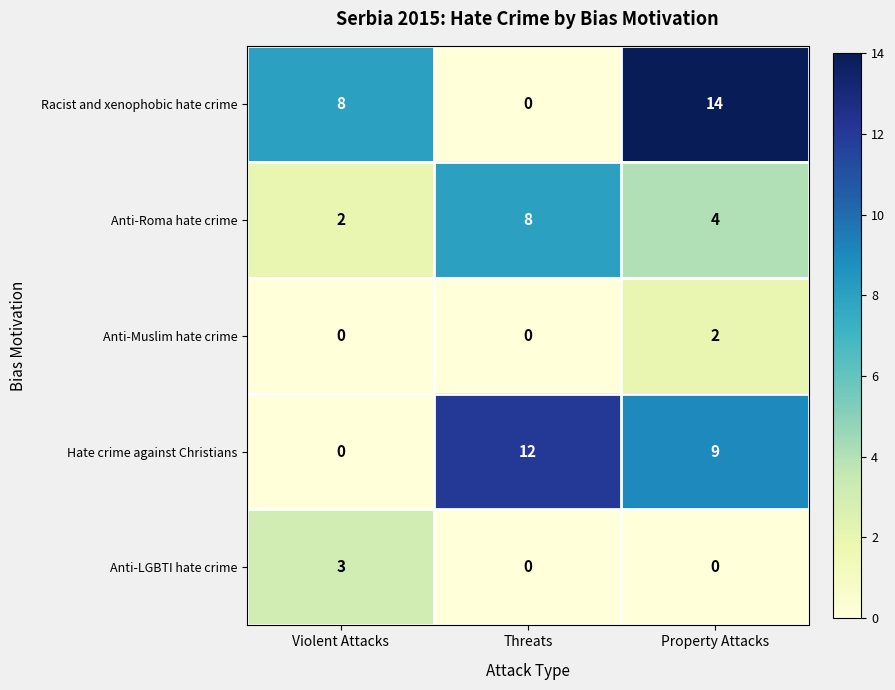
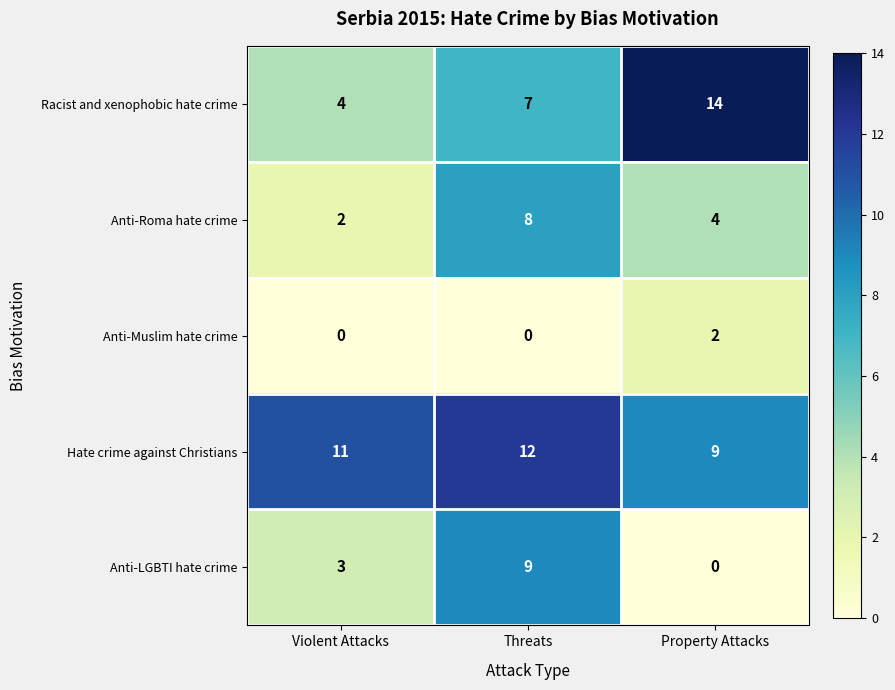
Racist and xenophobic hate crime, Violent Attacks: 8 -> 4
Racist and xenophobic hate crime, Threats: 0 -> 7
Hate crime against Christians, Violent Attacks: 0 -> 11
Anti-LGBTI hate crime, Threats: 0 -> 9
